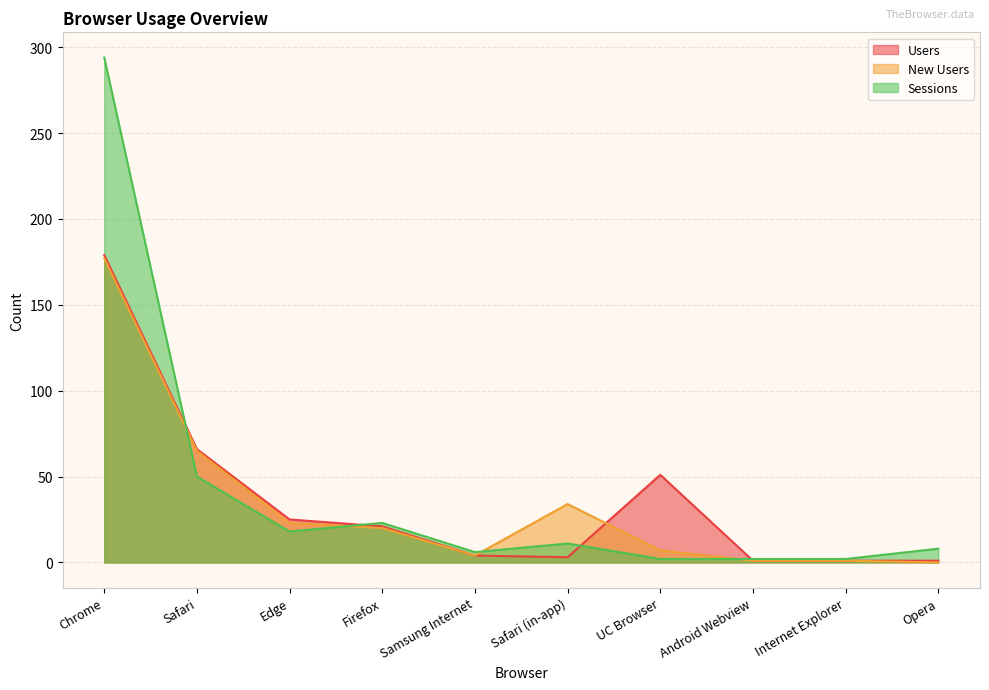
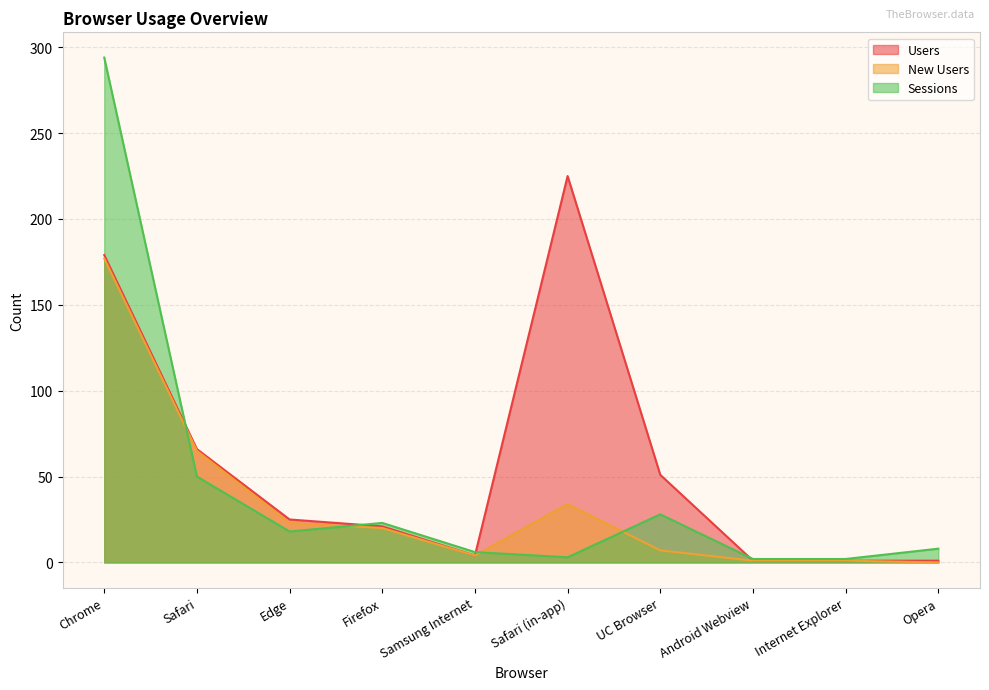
Users, Safari (in-app): 3 -> 225
Sessions, Safari (in-app): 11 -> 3
Sessions, UC Browser: 2 -> 28
